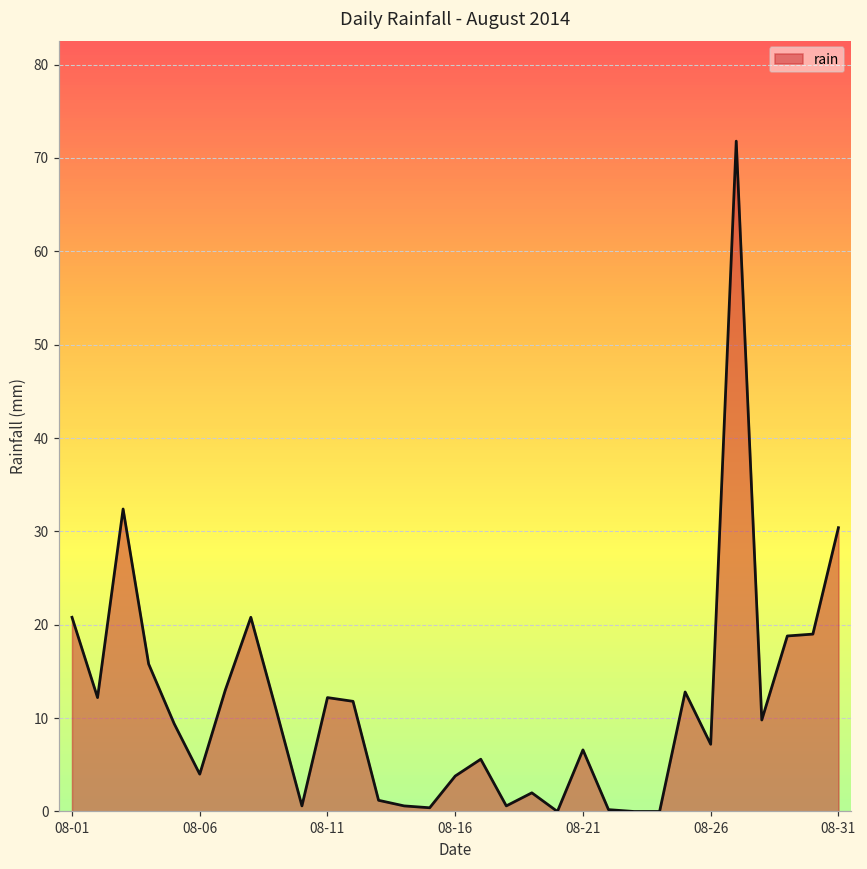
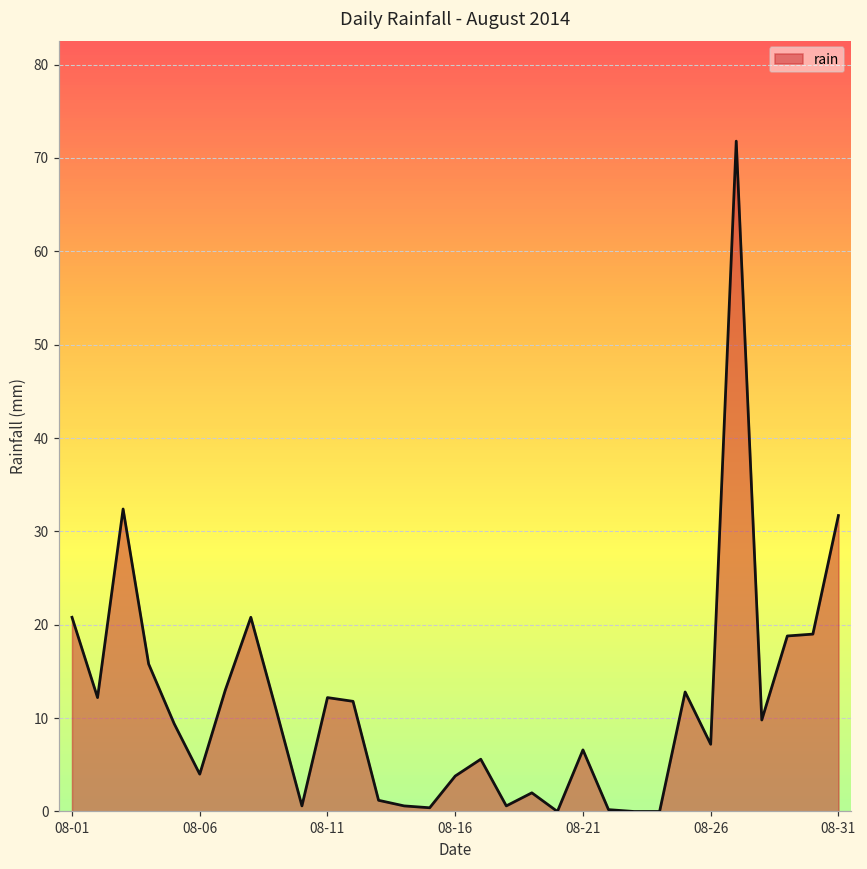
08-31: 30 -> 32
